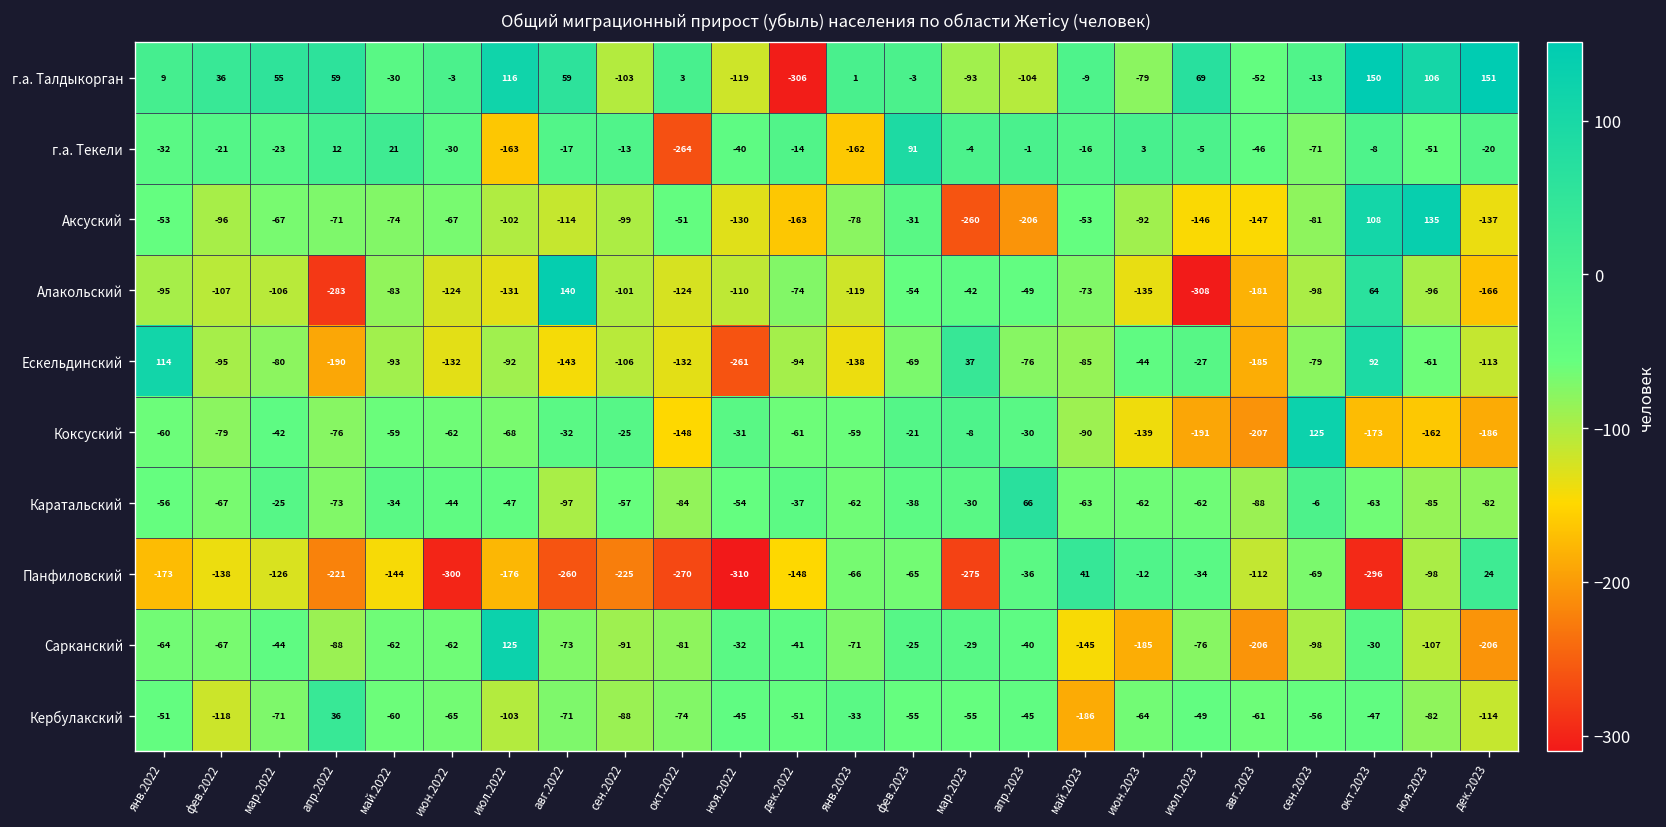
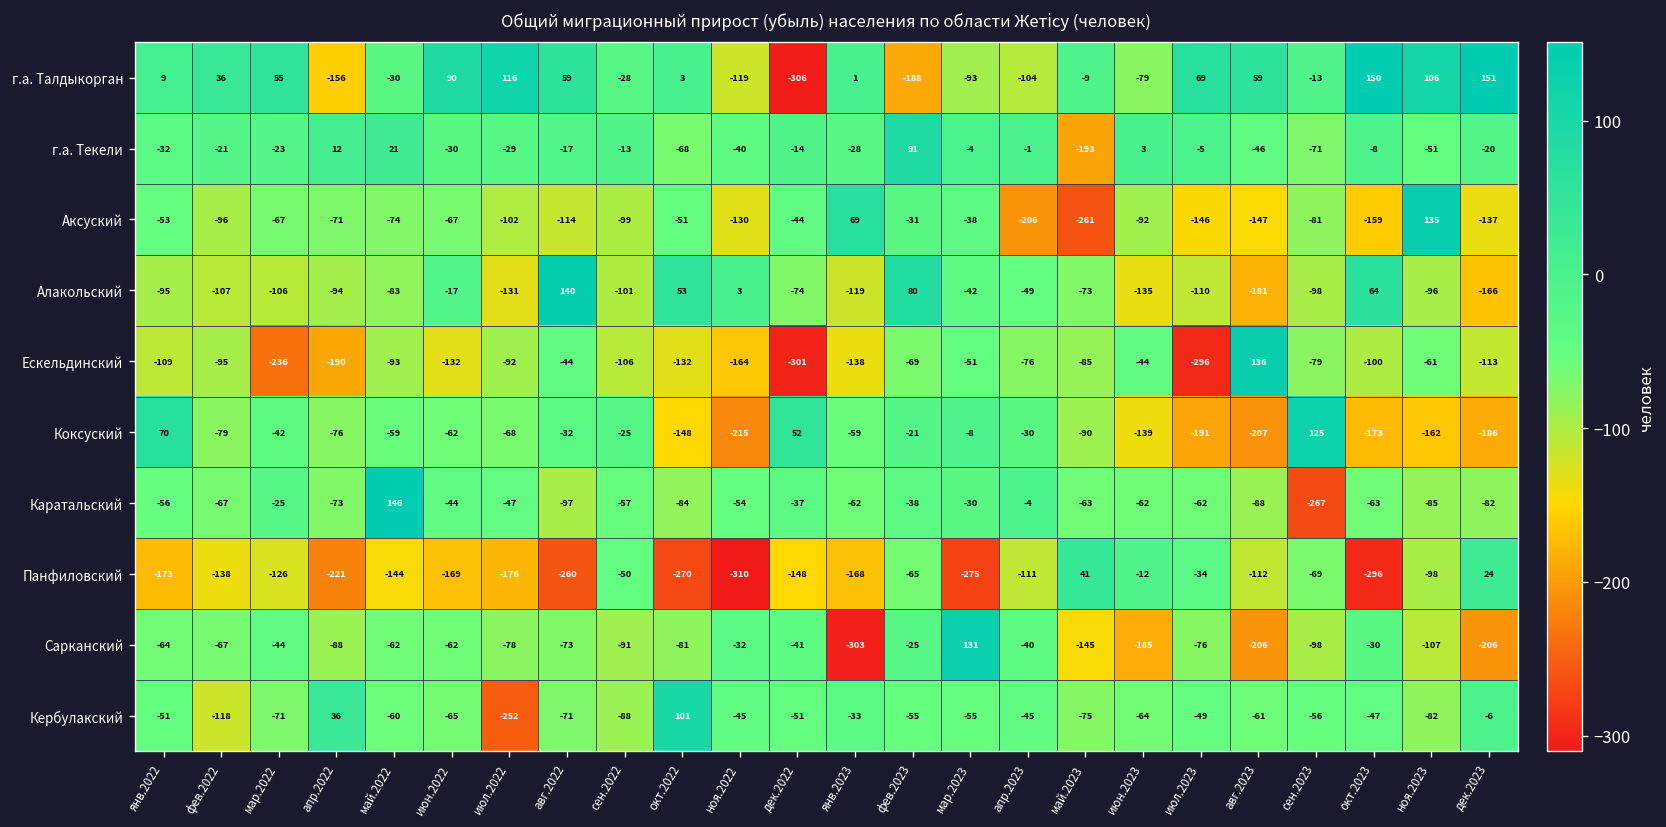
г.а. Талдыкорган, апр.2022: 59 -> -156
г.а. Талдыкорган, июн.2022: -3 -> 90
г.а. Талдыкорган, сен.2022: -103 -> -28
г.а. Талдыкорган, фев.2023: -3 -> -188
г.а. Талдыкорган, авг.2023: -52 -> 59
г.а. Текели, июл.2022: -163 -> -29
г.а. Текели, окт.2022: -264 -> -68
г.а. Текели, янв.2023: -162 -> -28
г.а. Текели, май.2023: -16 -> -193
Аксуский, дек.2022: -163 -> -44
Аксуский, янв.2023: -78 -> 69
Аксуский, мар.2023: -260 -> -38
Аксуский, май.2023: -53 -> -261
Аксуский, окт.2023: 108 -> -159
Алакольский, апр.2022: -283 -> -94
Алакольский, июн.2022: -124 -> -17
Алакольский, окт.2022: -124 -> 53
Алакольский, ноя.2022: -110 -> 3
Алакольский, фев.2023: -54 -> 80
Алакольский, июл.2023: -308 -> -110
Ескельдинский, янв.2022: 114 -> -109
Ескельдинский, мар.2022: -80 -> -236
Ескельдинский, авг.2022: -143 -> -44
Ескельдинский, ноя.2022: -261 -> -164
Ескельдинский, дек.2022: -94 -> -301
Ескельдинский, мар.2023: 37 -> -51
Ескельдинский, июл.2023: -27 -> -296
Ескельдинский, авг.2023: -185 -> 136
Ескельдинский, окт.2023: 92 -> -100
Коксуский, янв.2022: -60 -> 70
Коксуский, ноя.2022: -31 -> -215
Коксуский, дек.2022: -61 -> 52
Каратальский, май.2022: -34 -> 146
Каратальский, апр.2023: 66 -> -4
Каратальский, сен.2023: -6 -> -267
Панфиловский, июн.2022: -300 -> -169
Панфиловский, сен.2022: -225 -> -50
Панфиловский, янв.2023: -66 -> -168
Панфиловский, апр.2023: -36 -> -111
Сарканский, июл.2022: 125 -> -78
Сарканский, янв.2023: -71 -> -303
Сарканский, мар.2023: -29 -> 131
Кербулакский, июл.2022: -103 -> -252
Кербулакский, окт.2022: -74 -> 101
Кербулакский, май.2023: -186 -> -75
Кербулакский, дек.2023: -114 -> -6
